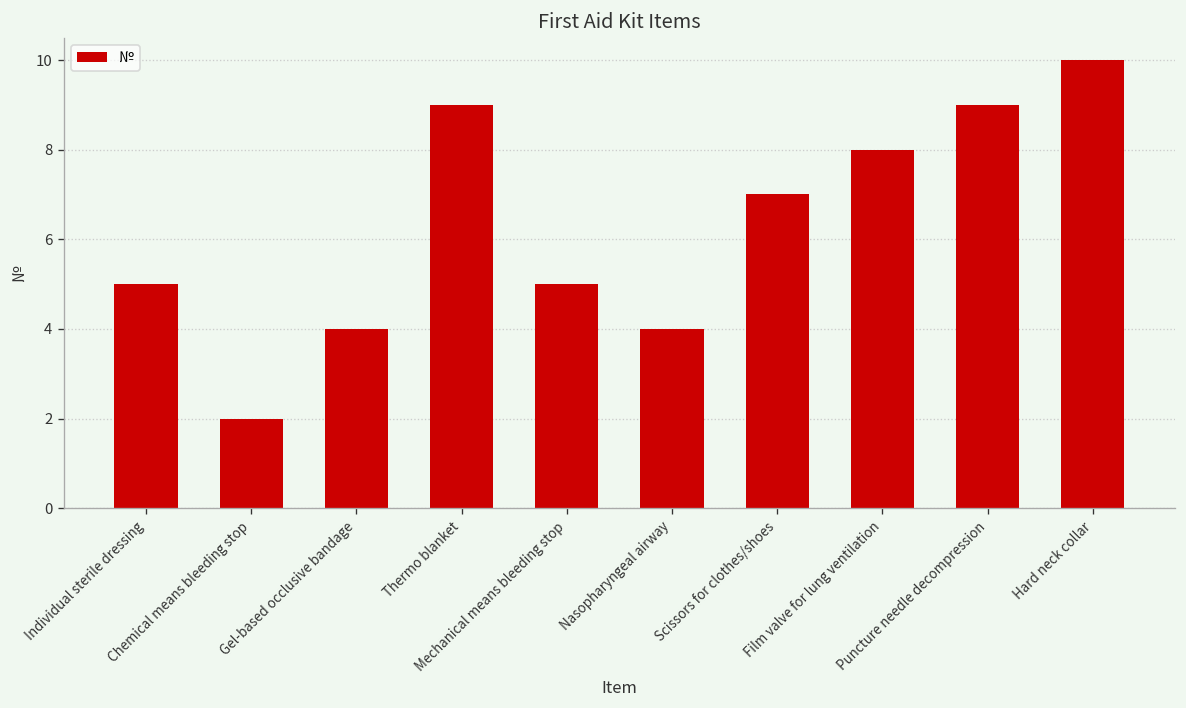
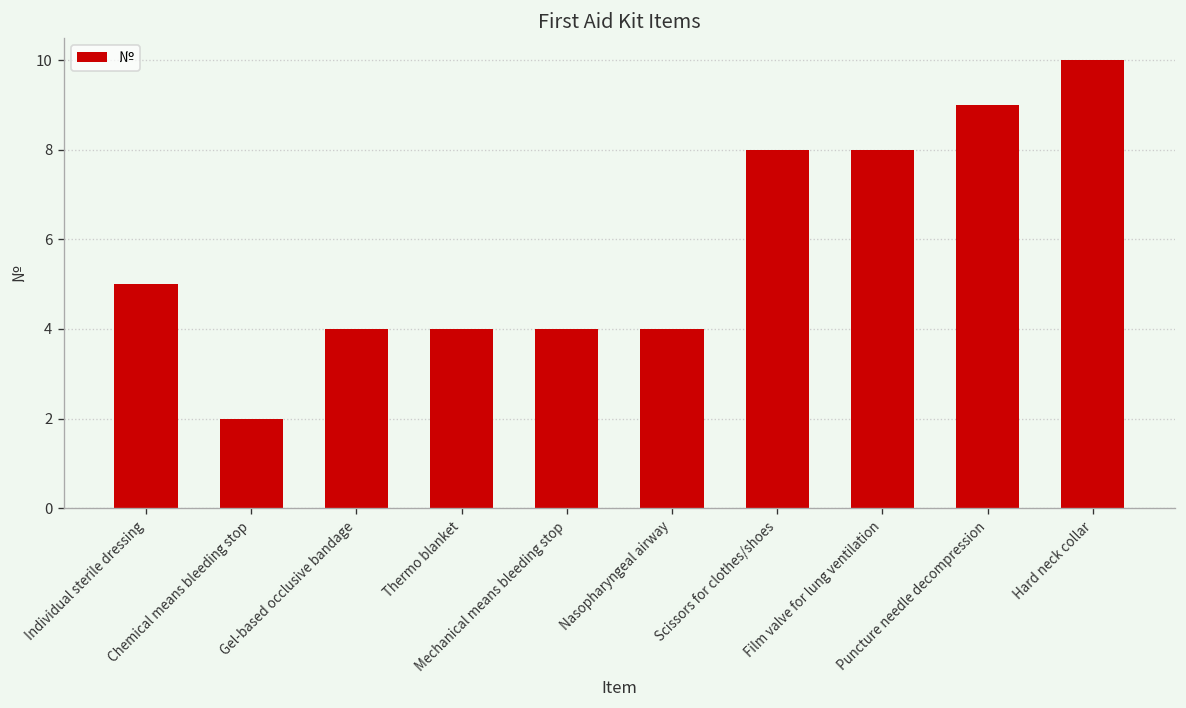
Thermo blanket: 9 -> 4
Mechanical means bleeding stop: 5 -> 4
Scissors for clothes/shoes: 7 -> 8
